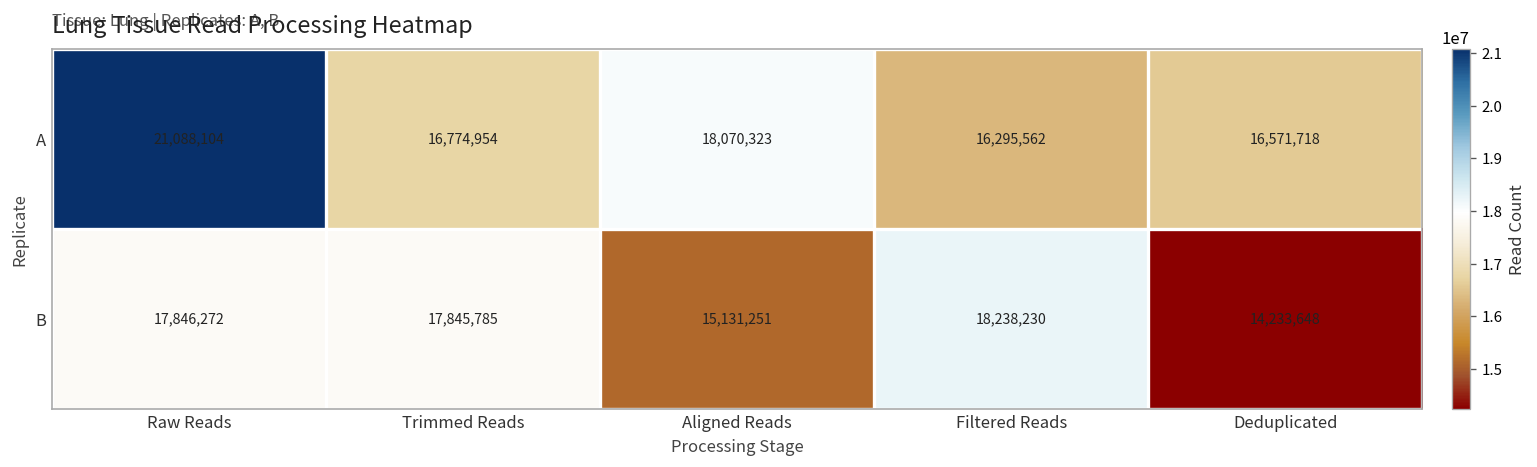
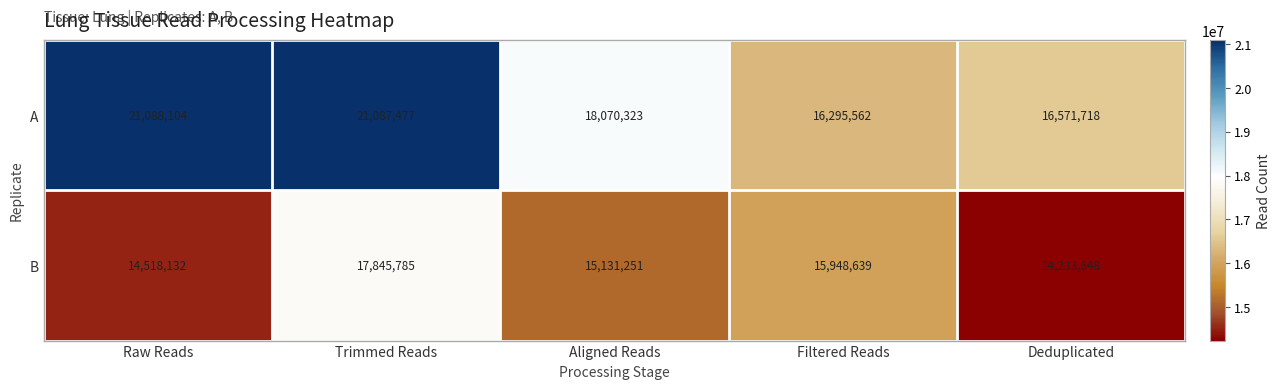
A, Trimmed Reads: 16,774,954 -> 21,087,477
B, Raw Reads: 17,846,272 -> 14,518,132
B, Filtered Reads: 18,238,230 -> 15,948,639
